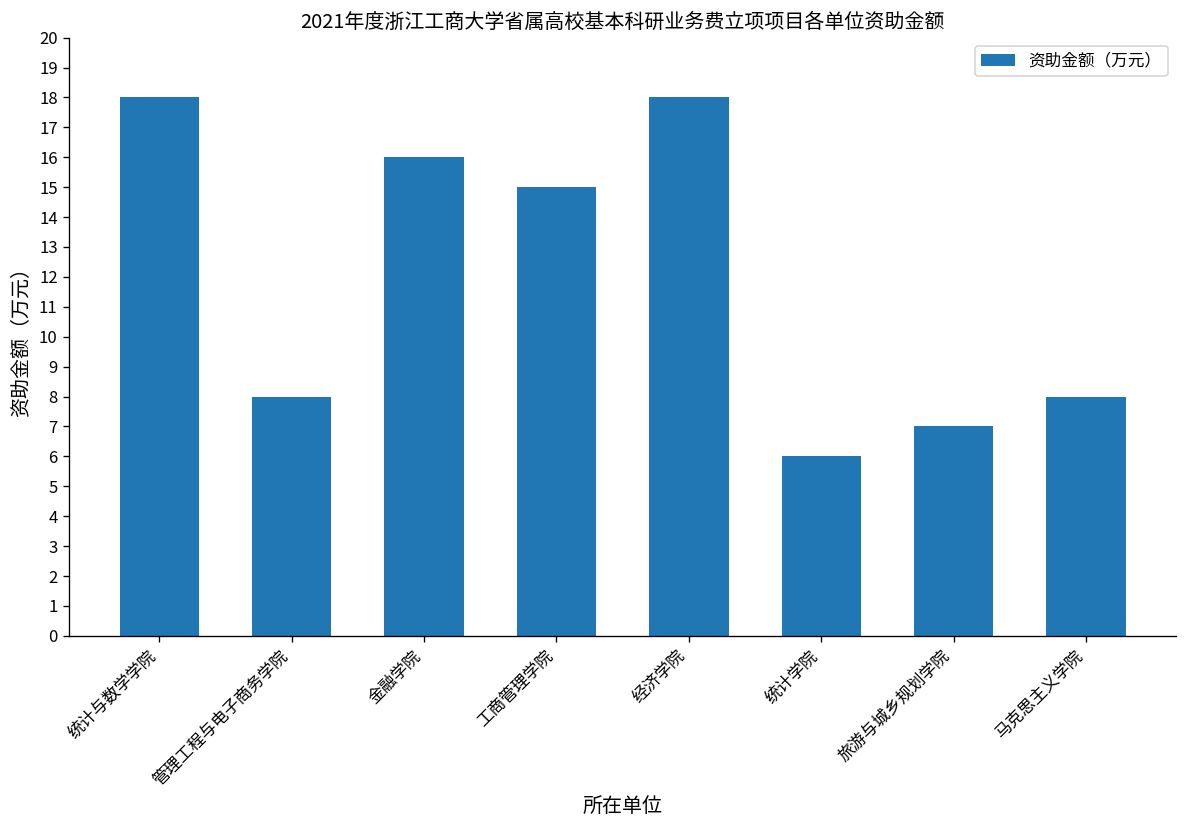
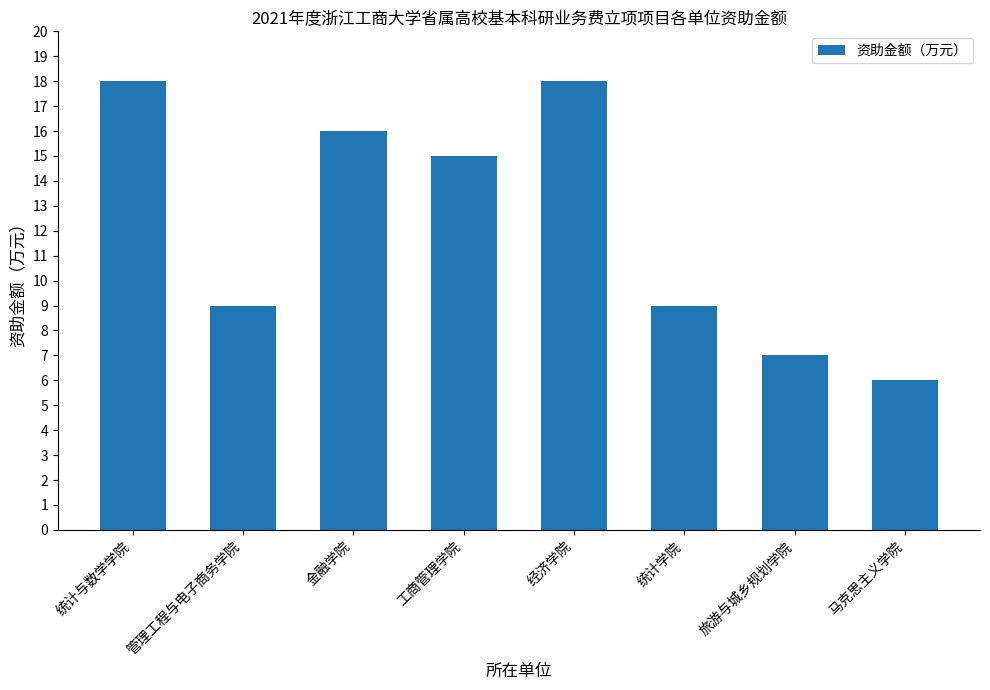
管理工程与电子商务学院: 8 -> 9
统计学院: 6 -> 9
马克思主义学院: 8 -> 6
